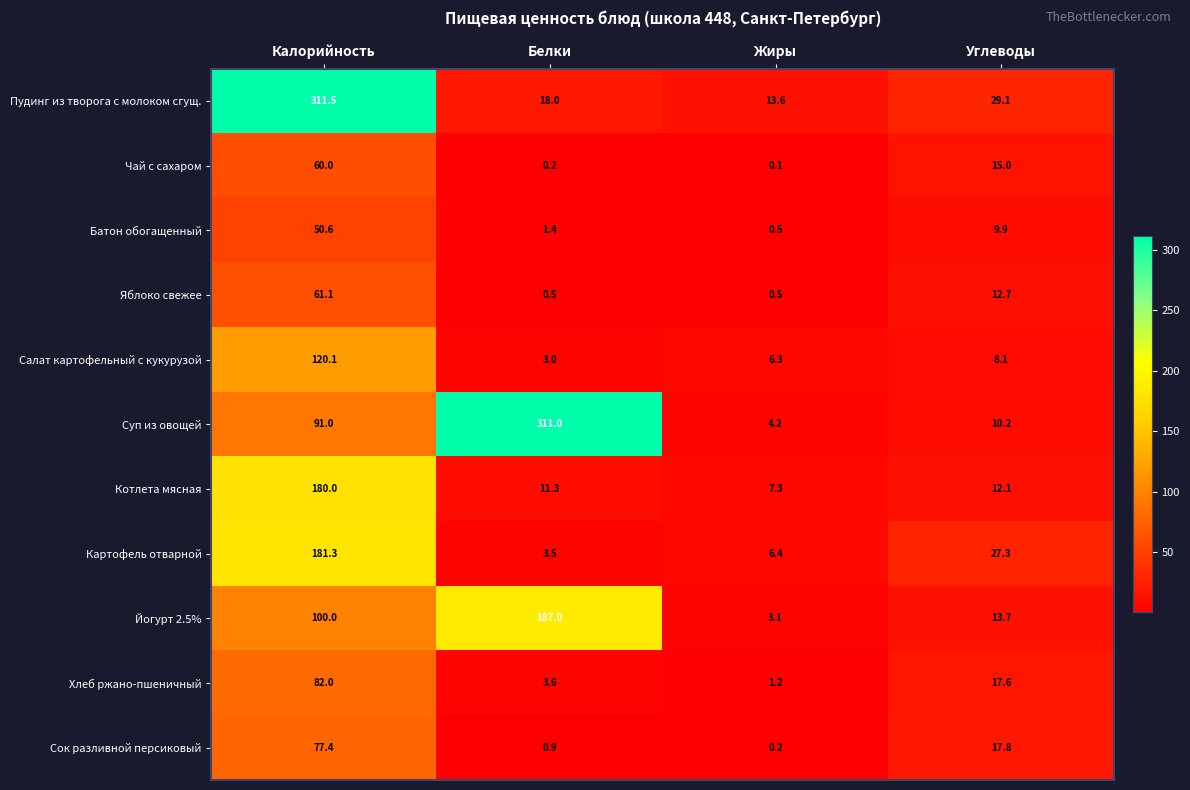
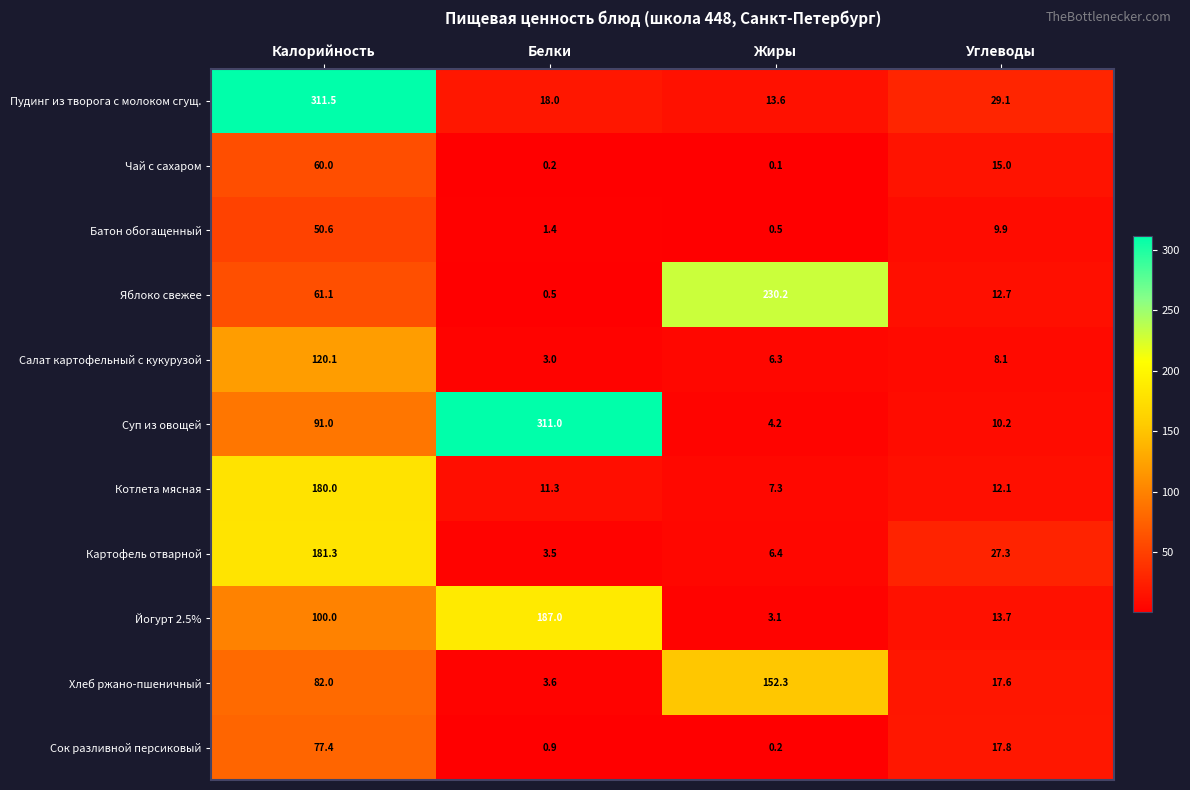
Яблоко свежее, Жиры: 0.5 -> 230.2
Хлеб ржано-пшеничный, Жиры: 1.2 -> 152.3
